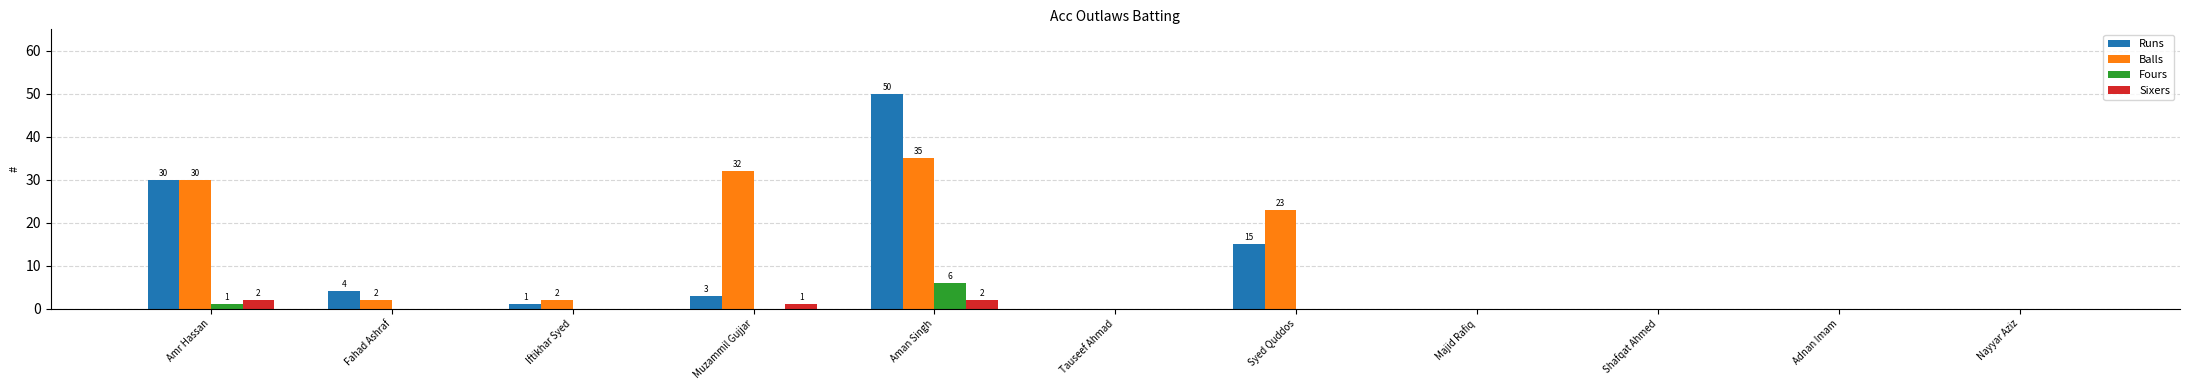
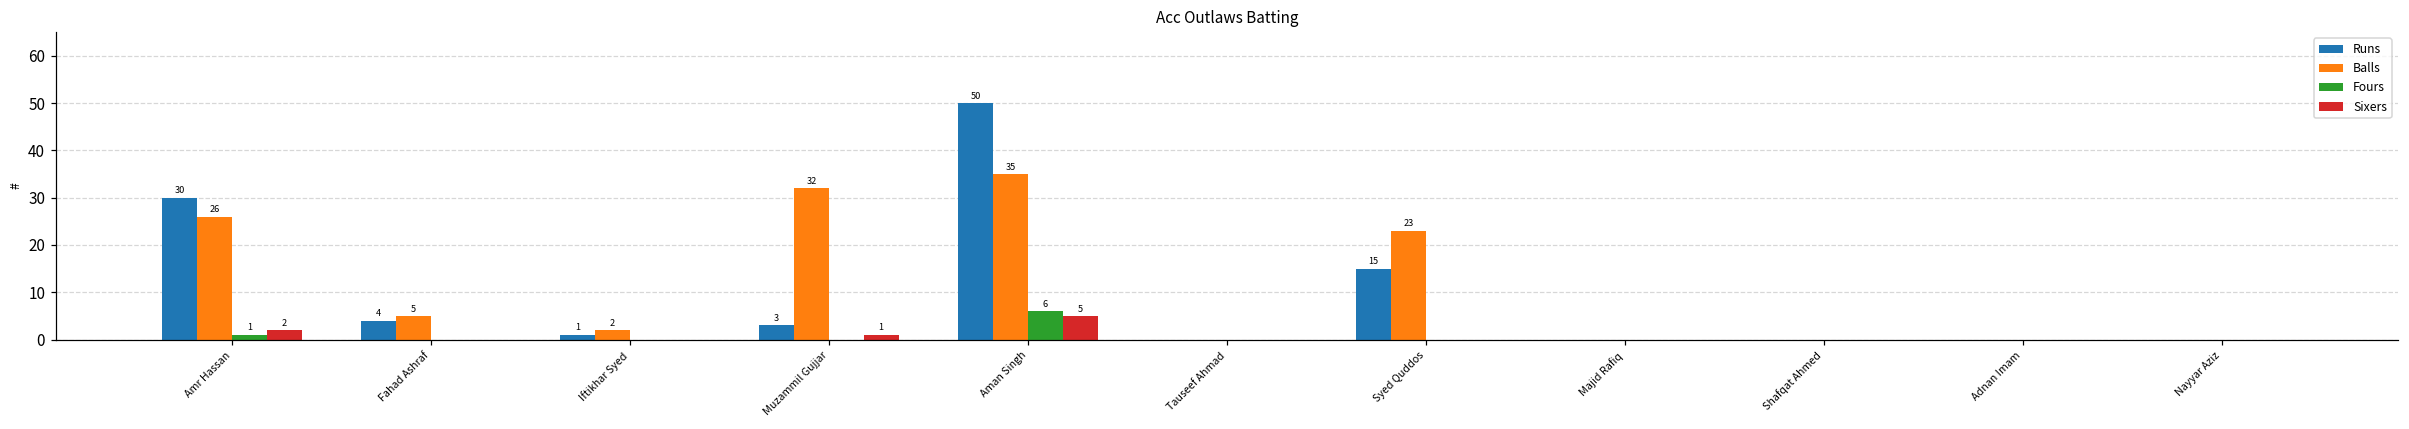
Balls, Amr Hassan: 30 -> 26
Balls, Fahad Ashraf: 2 -> 5
Sixers, Aman Singh: 2 -> 5
